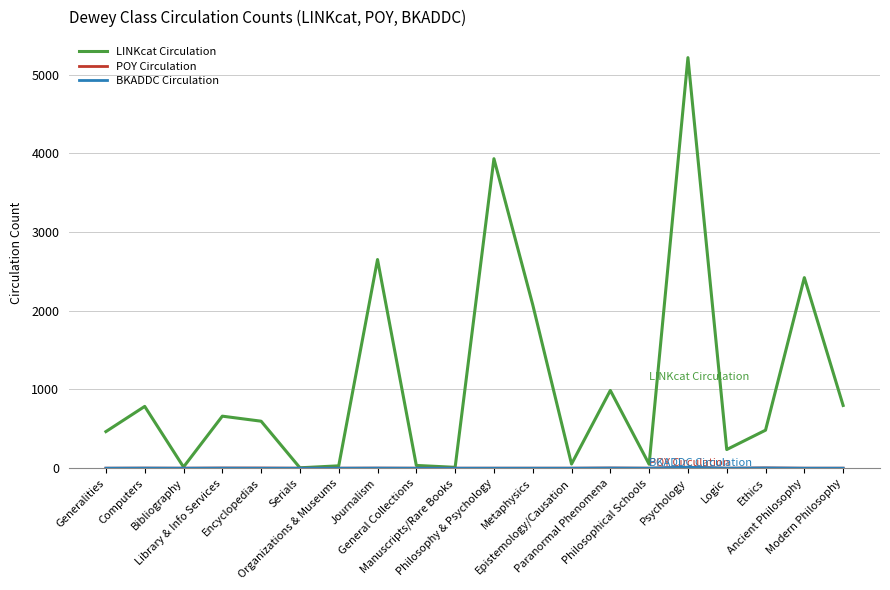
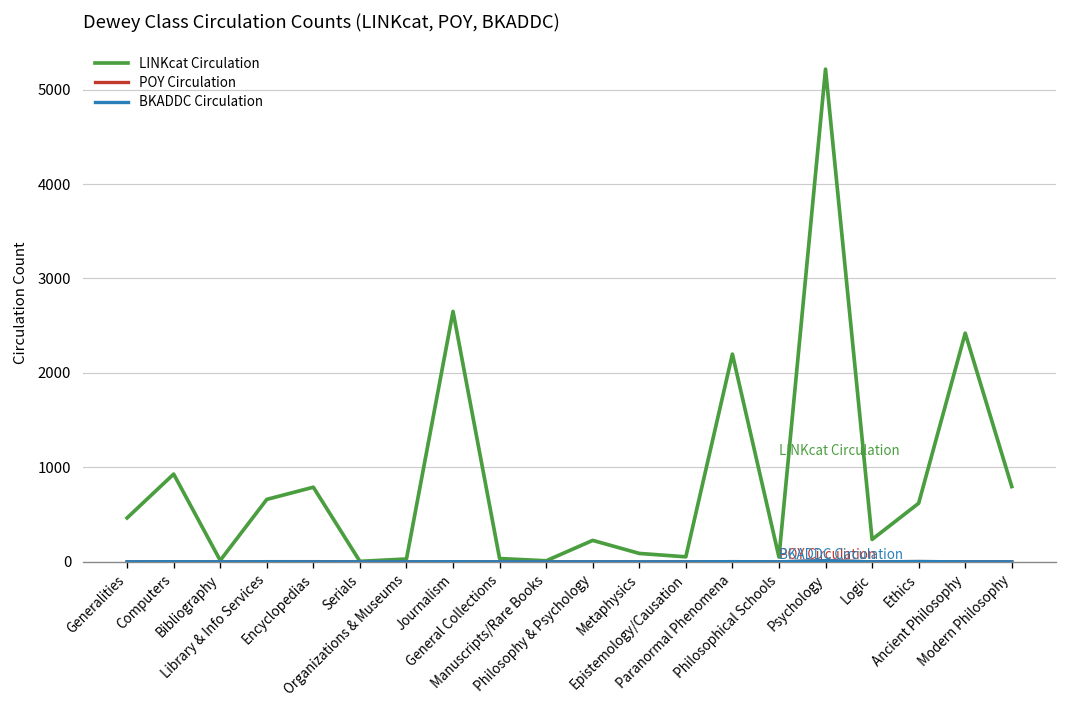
LINKcat Circulation, Computers: 800 -> 900
LINKcat Circulation, Encyclopedias: 600 -> 800
LINKcat Circulation, Philosophy & Psychology: 3900 -> 200
LINKcat Circulation, Metaphysics: 2100 -> 100
LINKcat Circulation, Paranormal Phenomena: 1000 -> 2200
LINKcat Circulation, Ethics: 500 -> 600
